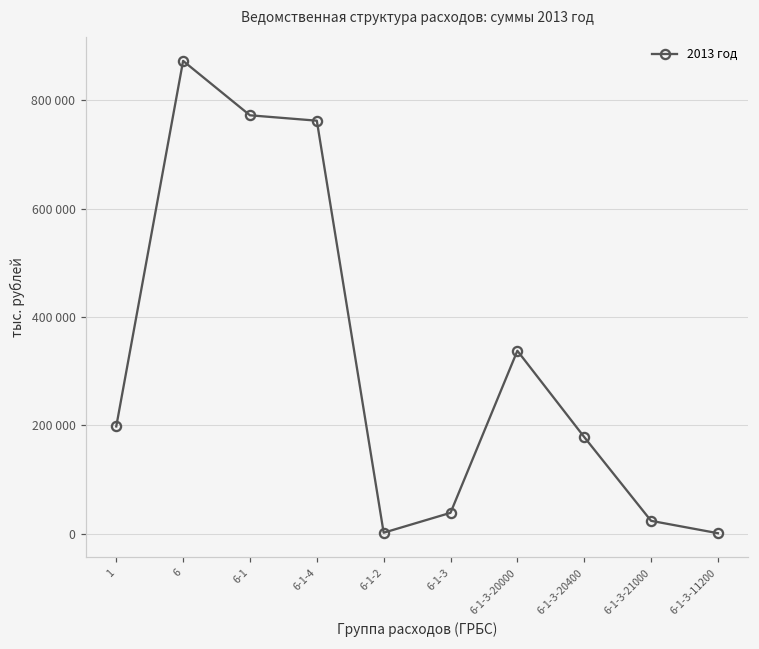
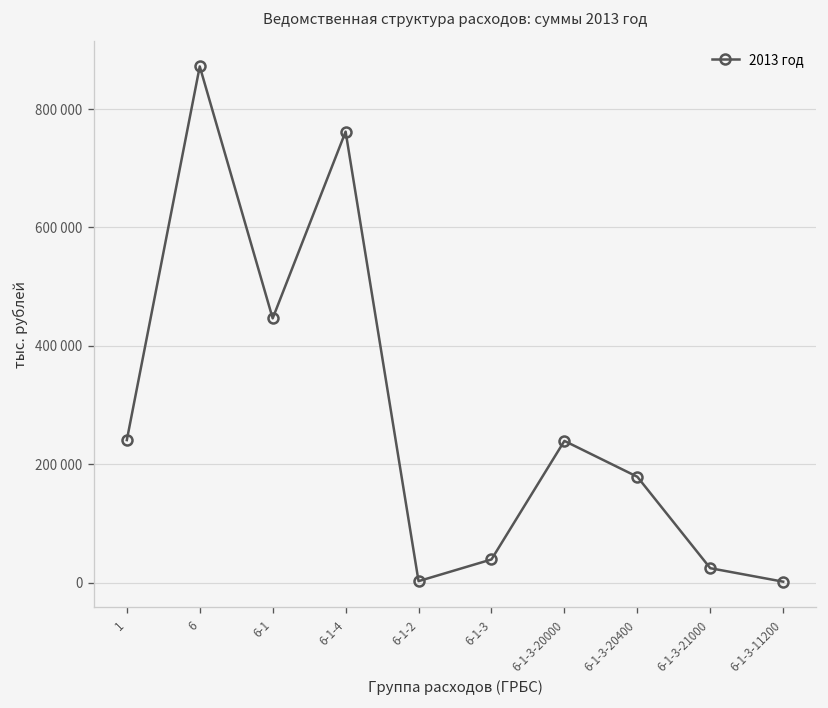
1: 200000 -> 240000
6-1: 770000 -> 450000
6-1-3-20000: 340000 -> 240000
